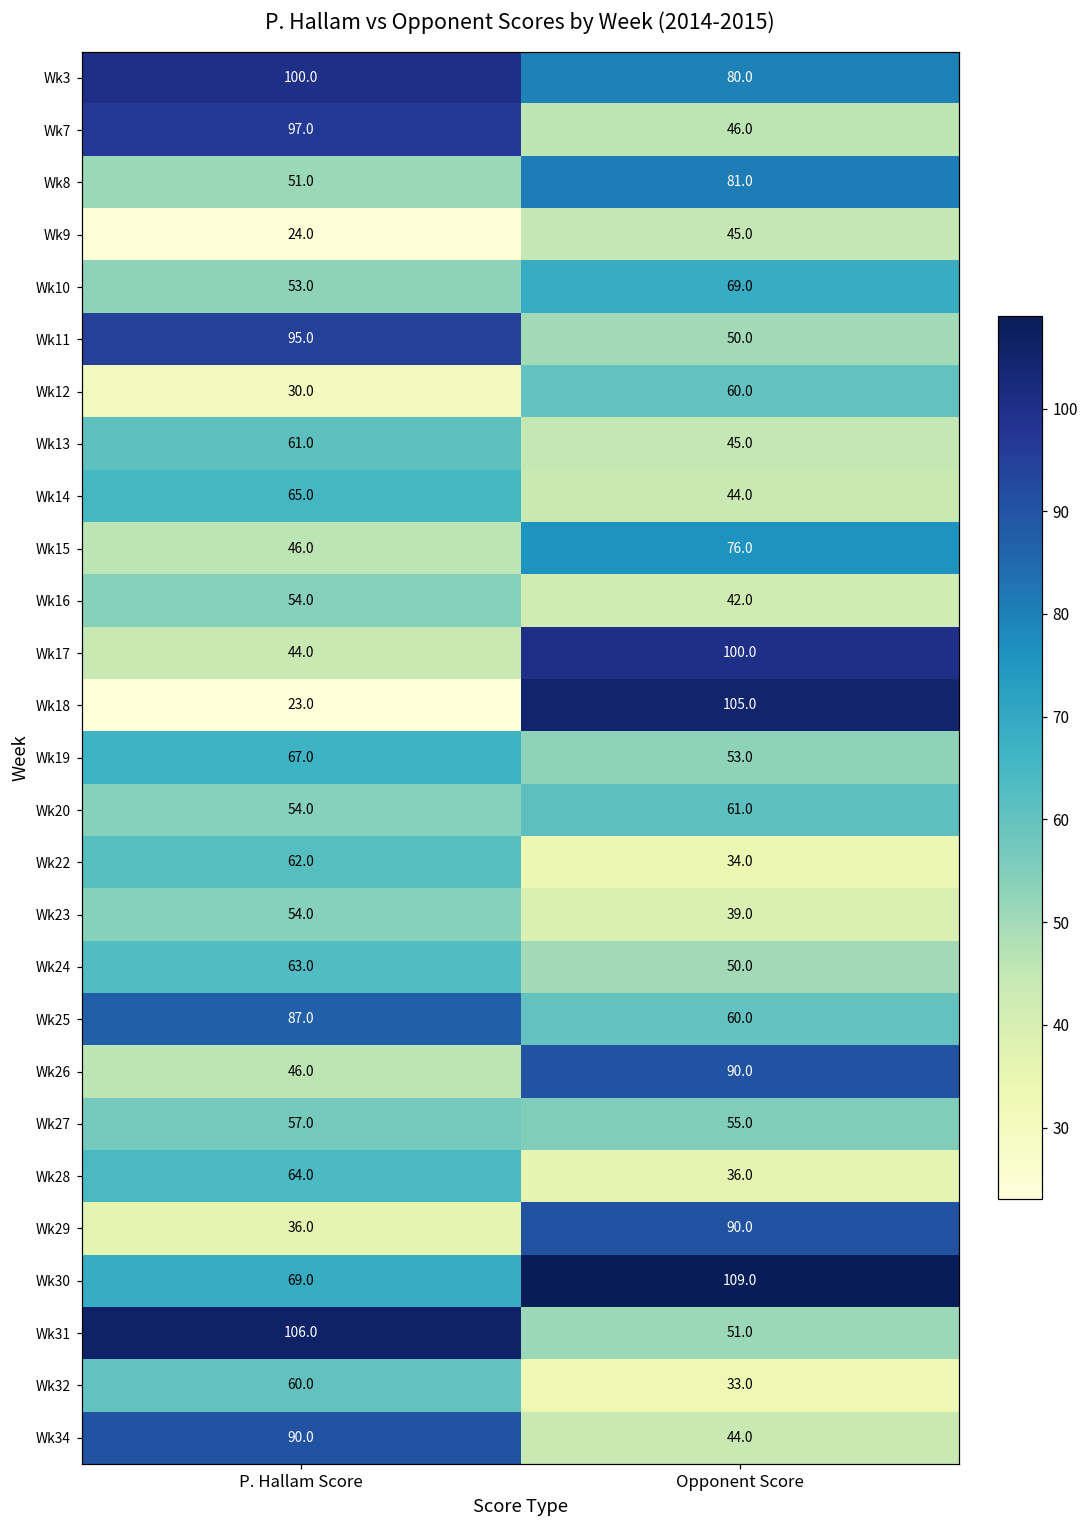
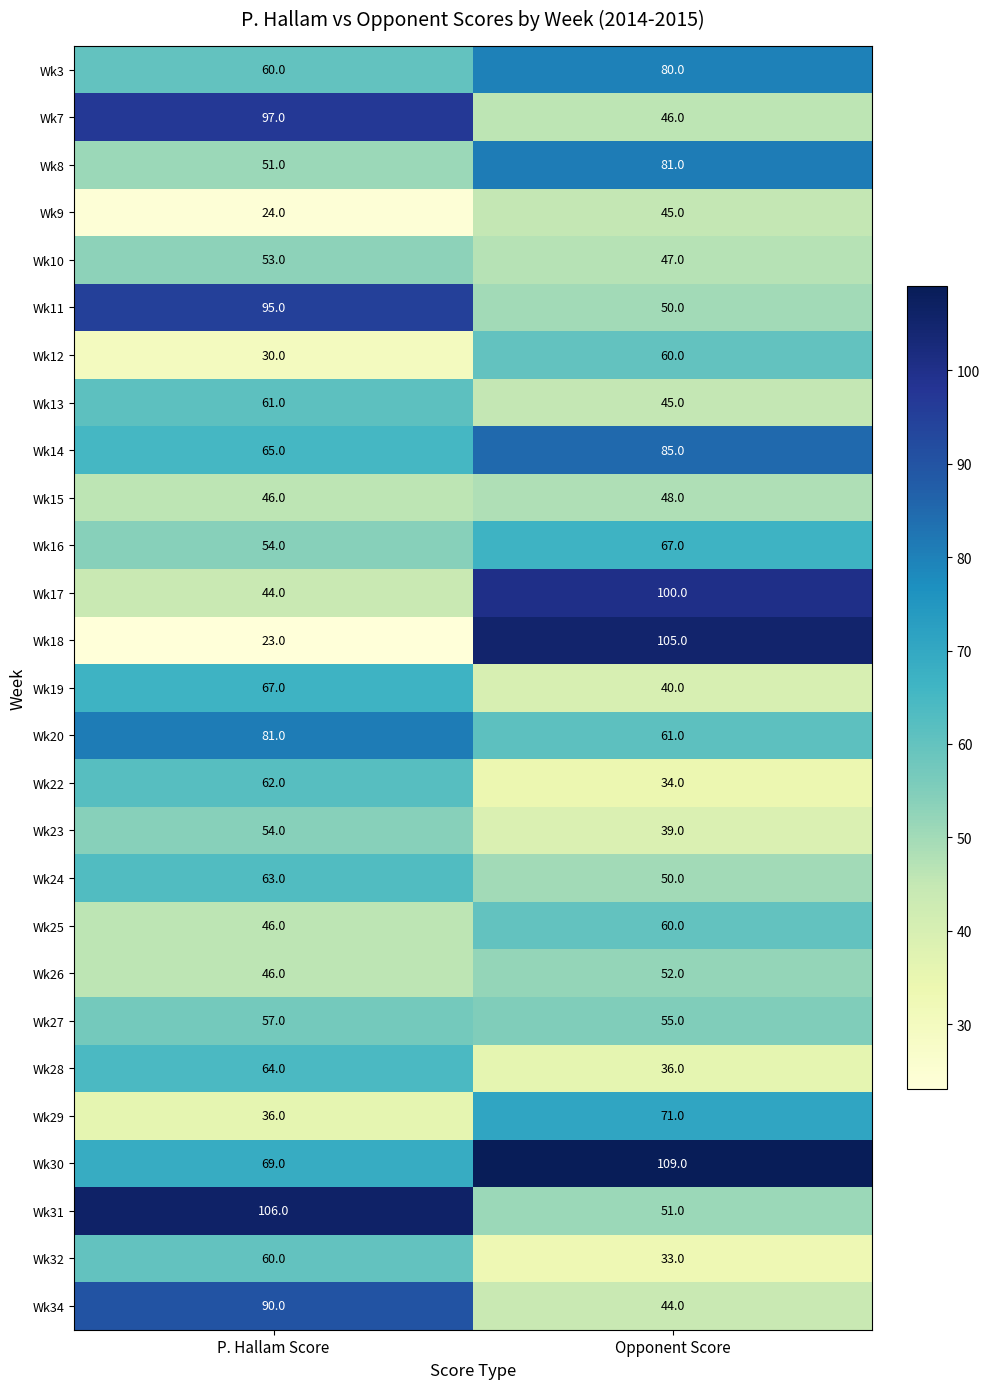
Wk3, P. Hallam Score: 100.0 -> 60.0
Wk10, Opponent Score: 69.0 -> 47.0
Wk14, Opponent Score: 44.0 -> 85.0
Wk15, Opponent Score: 76.0 -> 48.0
Wk16, Opponent Score: 42.0 -> 67.0
Wk19, Opponent Score: 53.0 -> 40.0
Wk20, P. Hallam Score: 54.0 -> 81.0
Wk25, P. Hallam Score: 87.0 -> 46.0
Wk26, Opponent Score: 90.0 -> 52.0
Wk29, Opponent Score: 90.0 -> 71.0
